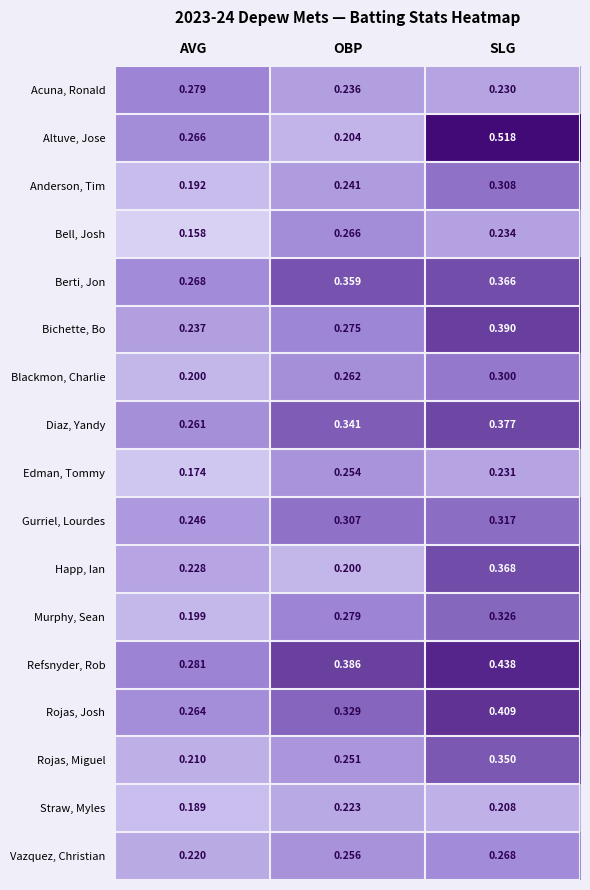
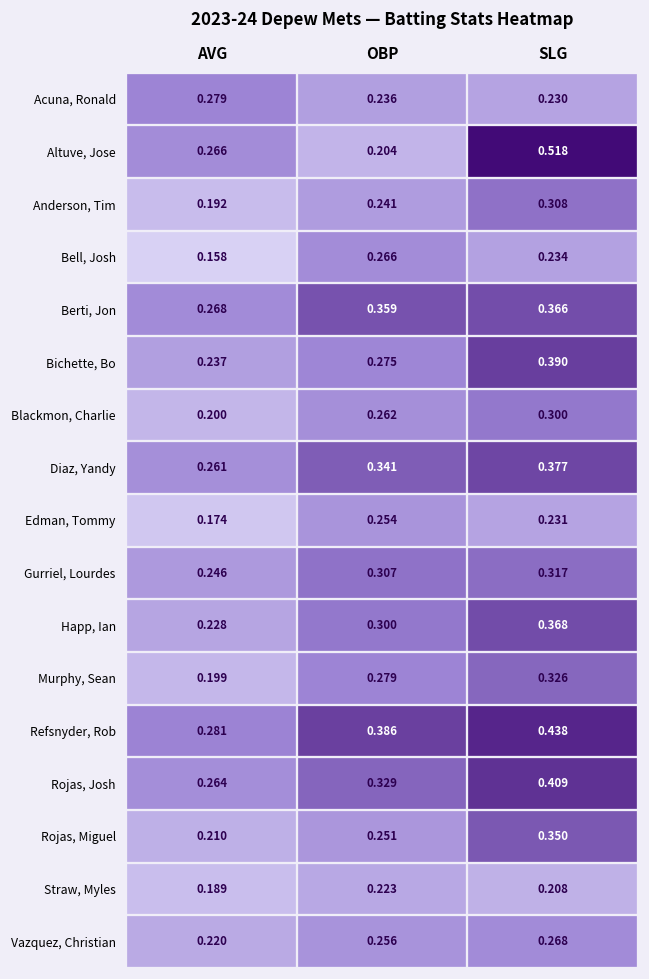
Happ, Ian, OBP: 0.200 -> 0.300
